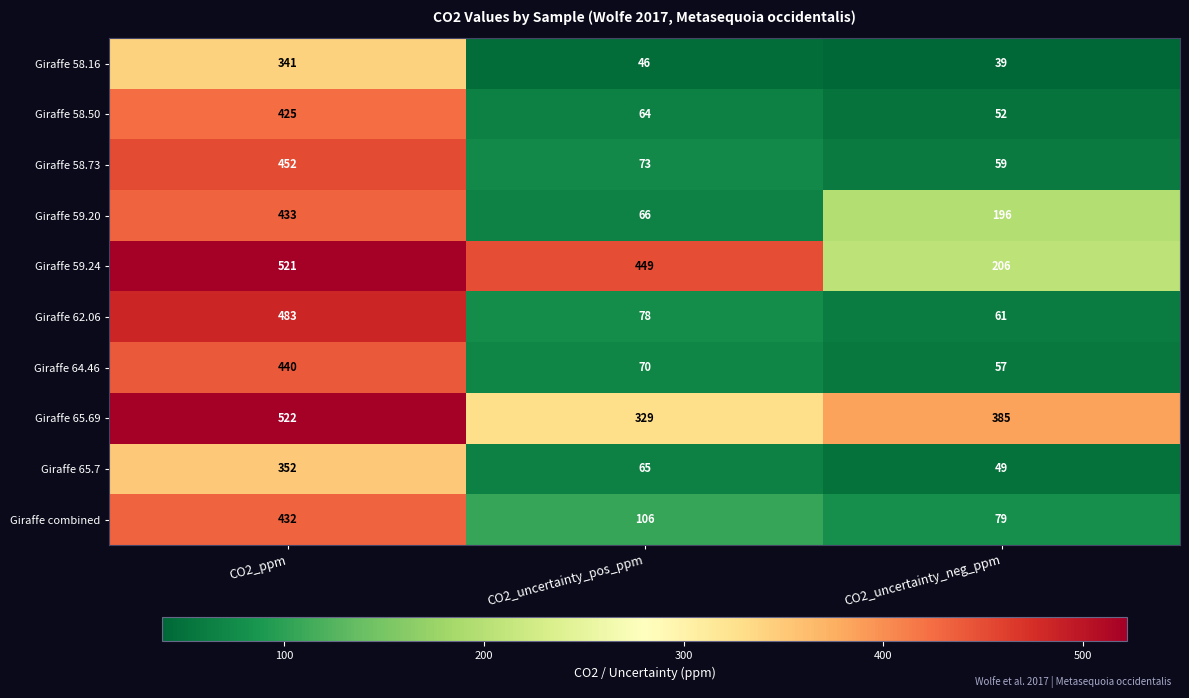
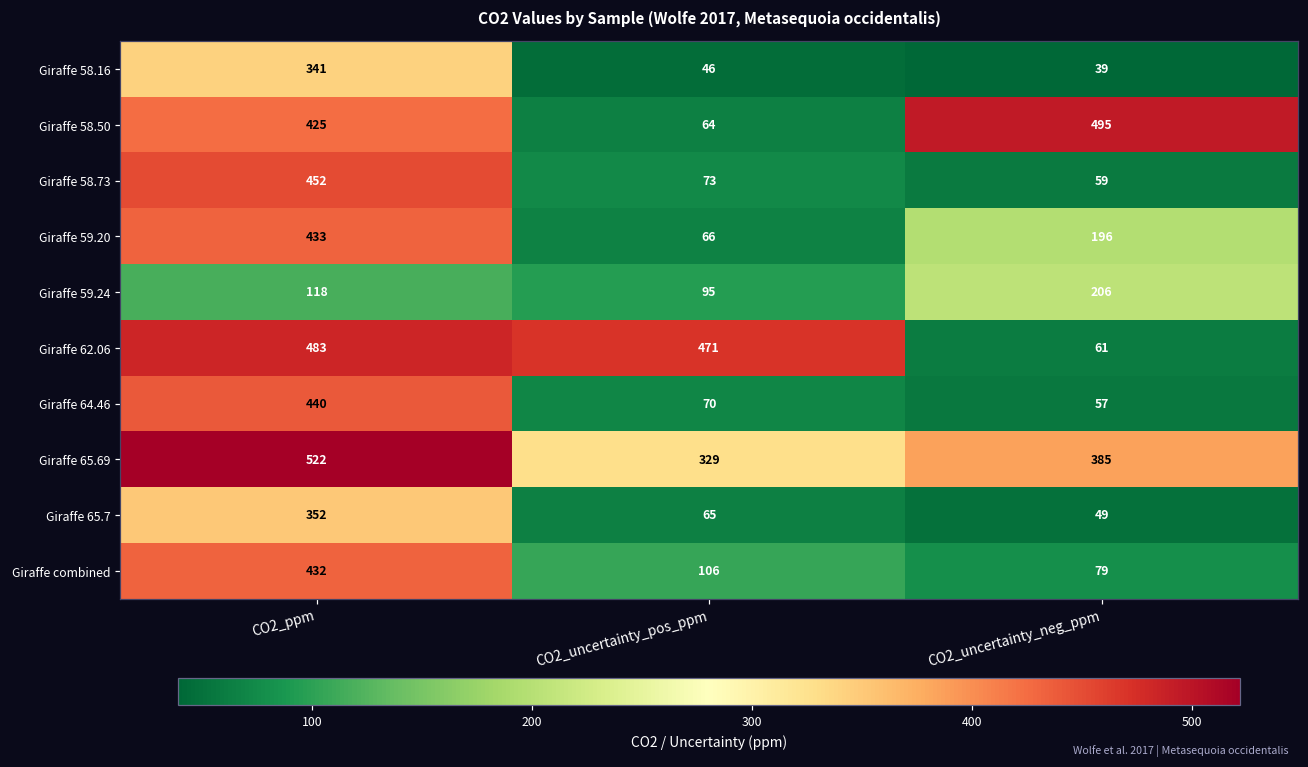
Giraffe 58.50, CO2_uncertainty_neg_ppm: 52 -> 495
Giraffe 59.24, CO2_ppm: 521 -> 118
Giraffe 59.24, CO2_uncertainty_pos_ppm: 449 -> 95
Giraffe 62.06, CO2_uncertainty_pos_ppm: 78 -> 471
